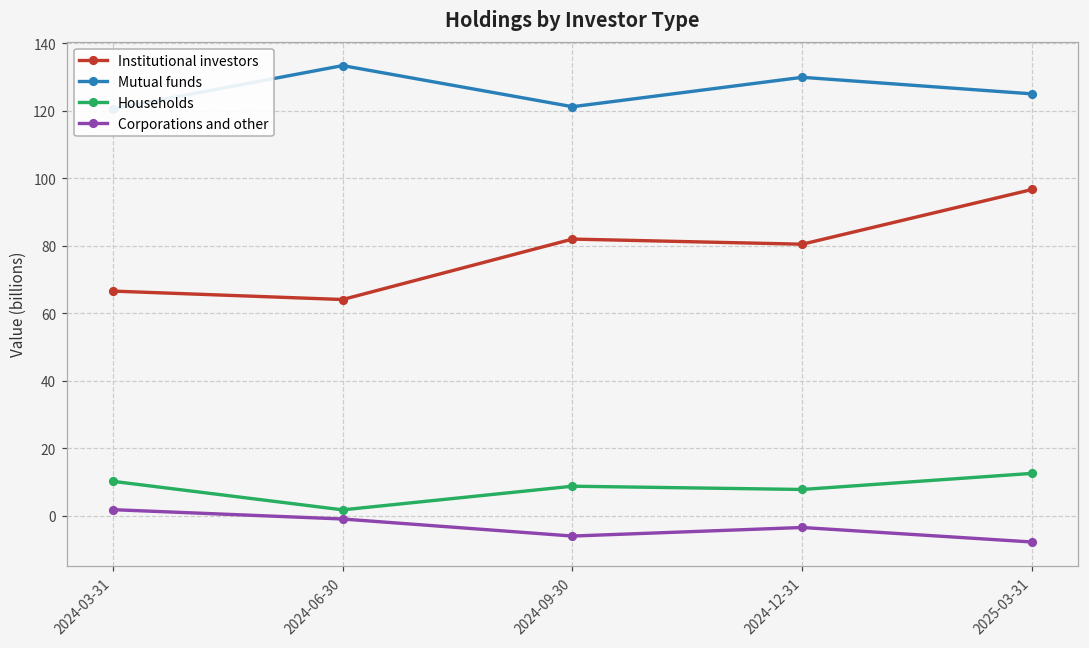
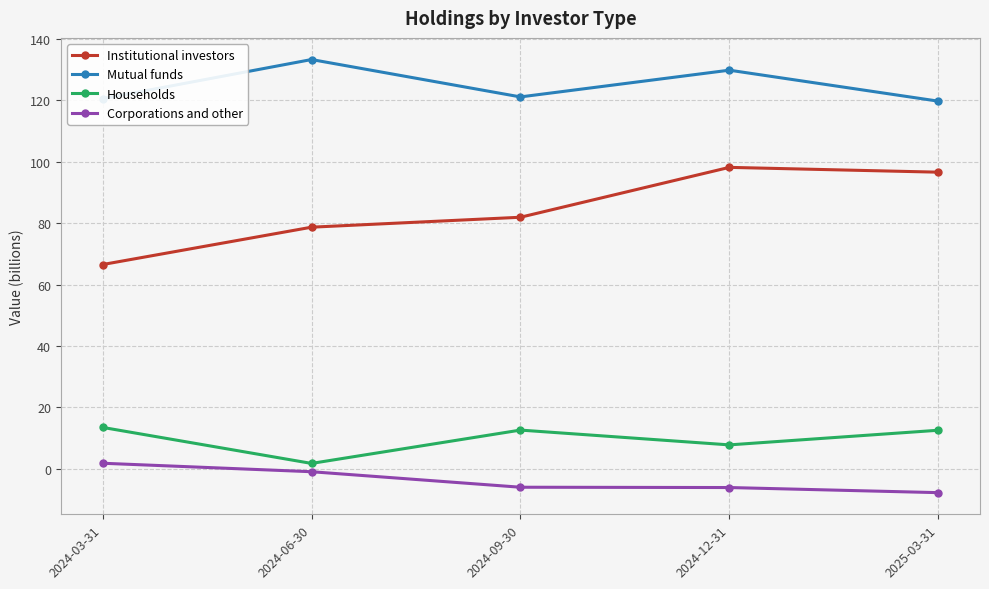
Households, 2024-03-31: 10 -> 13
Institutional investors, 2024-06-30: 64 -> 79
Households, 2024-09-30: 9 -> 13
Institutional investors, 2024-12-31: 80 -> 98
Corporations and other, 2024-12-31: -4 -> -6
Mutual funds, 2025-03-31: 125 -> 120
